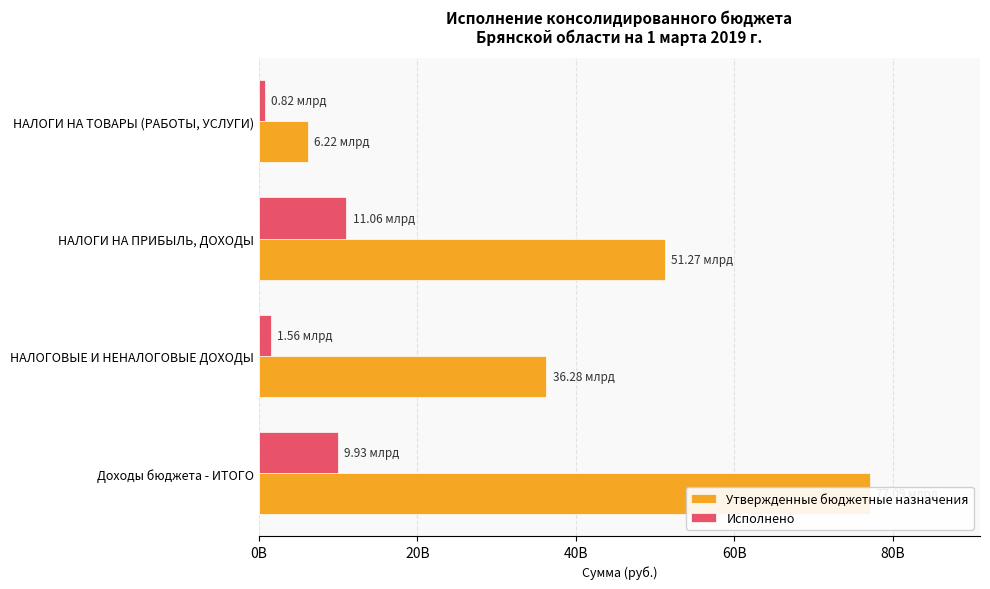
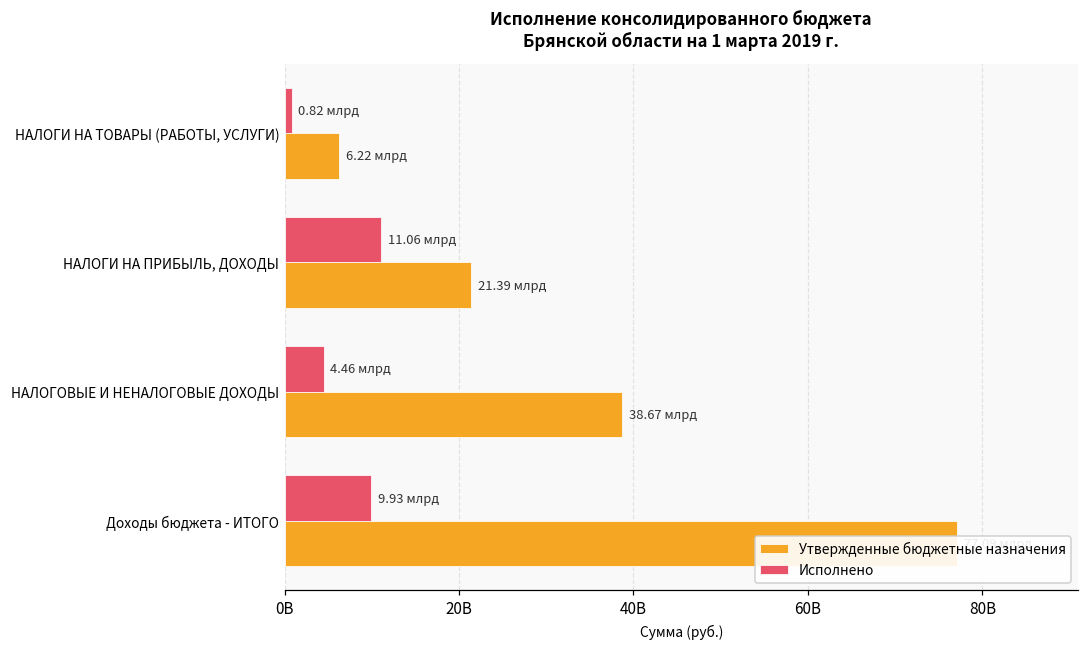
Утвержденные бюджетные назначения, НАЛОГИ НА ПРИБЫЛЬ, ДОХОДЫ: 51.27 -> 21.39
Исполнено, НАЛОГОВЫЕ И НЕНАЛОГОВЫЕ ДОХОДЫ: 1.56 -> 4.46
Утвержденные бюджетные назначения, НАЛОГОВЫЕ И НЕНАЛОГОВЫЕ ДОХОДЫ: 36.28 -> 38.67
